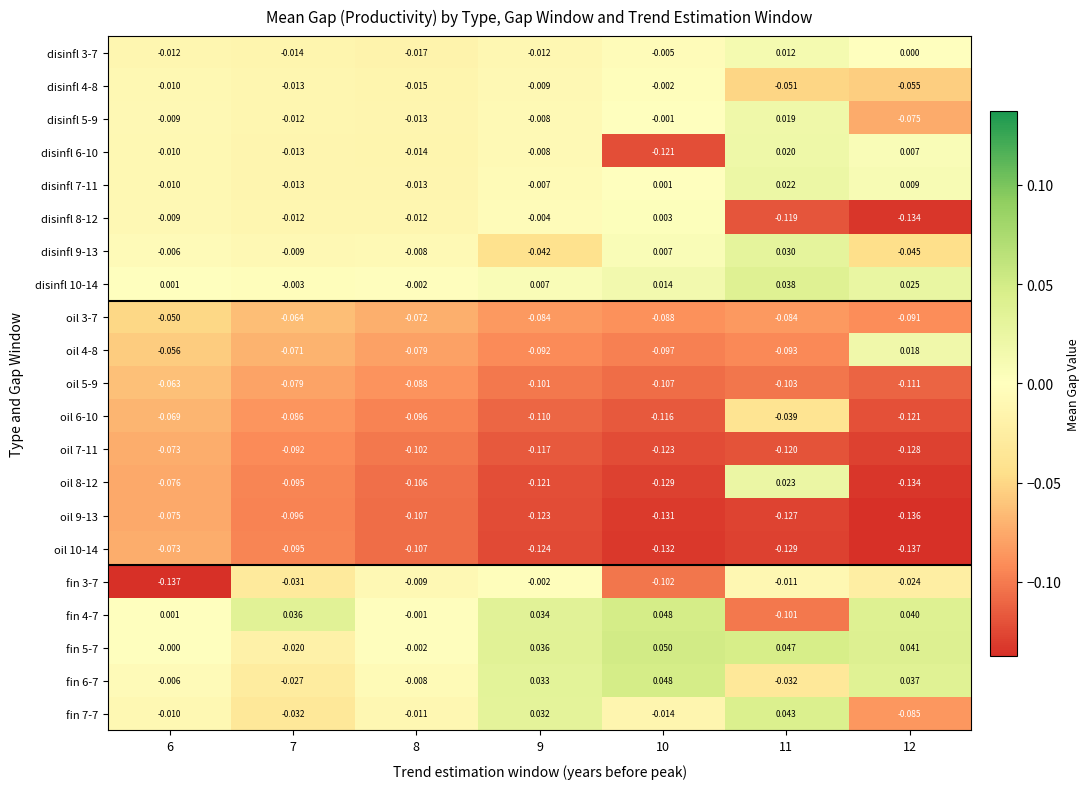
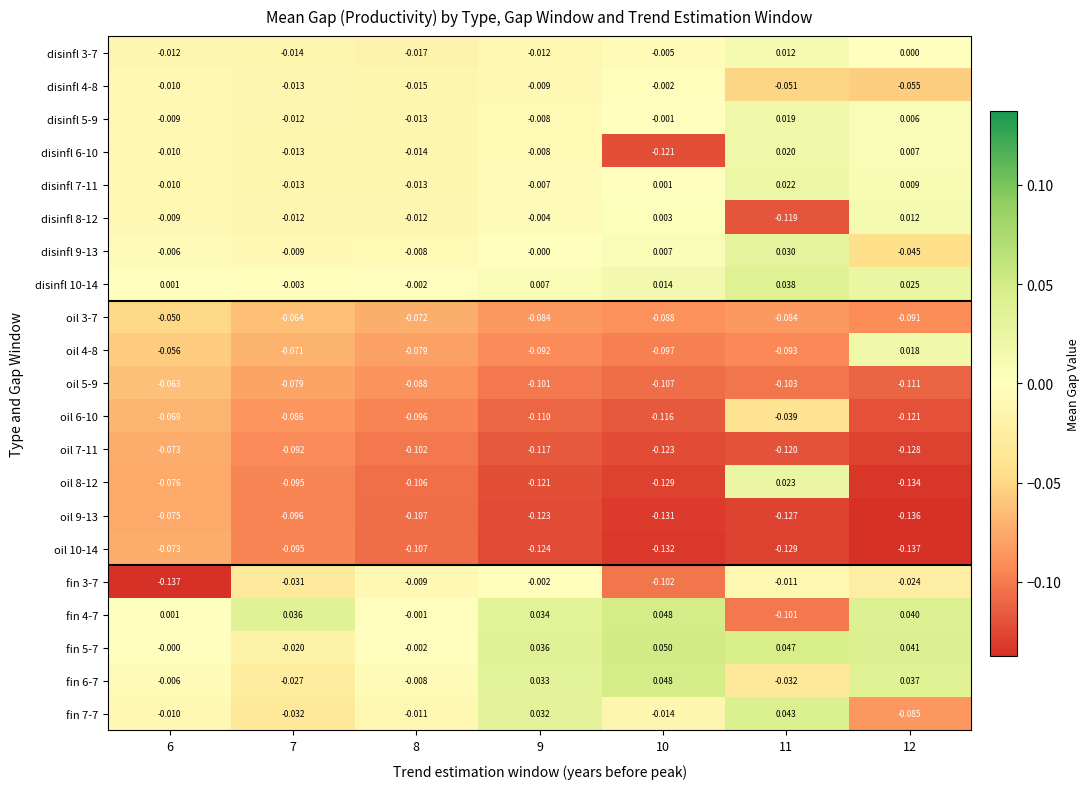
disinfl 5-9, 12: -0.075 -> 0.006
disinfl 8-12, 12: -0.134 -> 0.012
disinfl 9-13, 9: -0.042 -> -0.000
